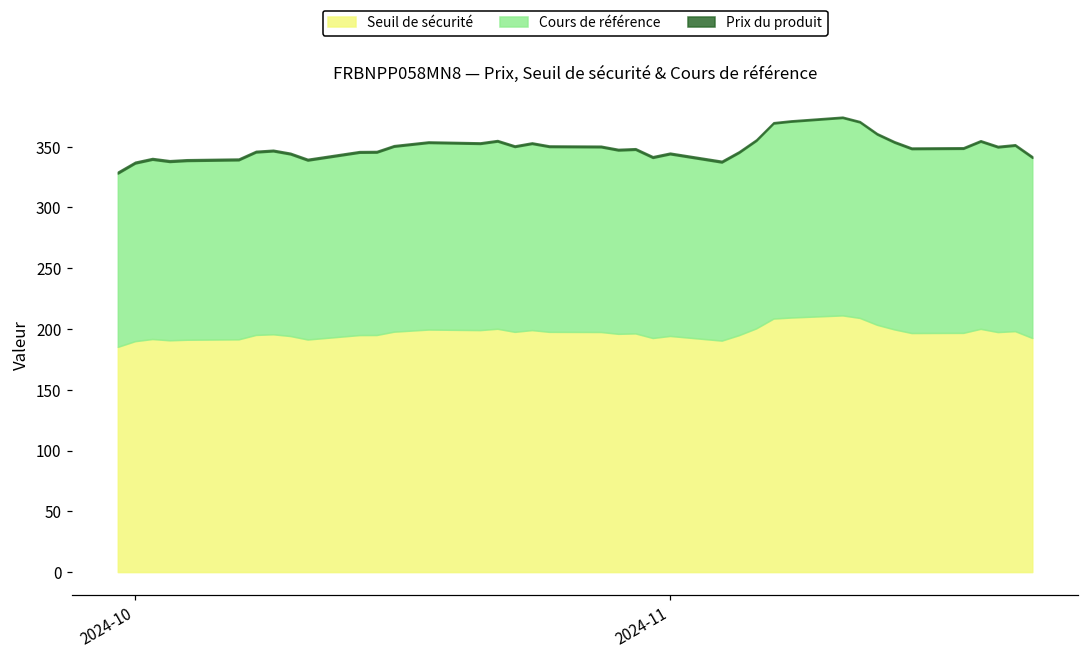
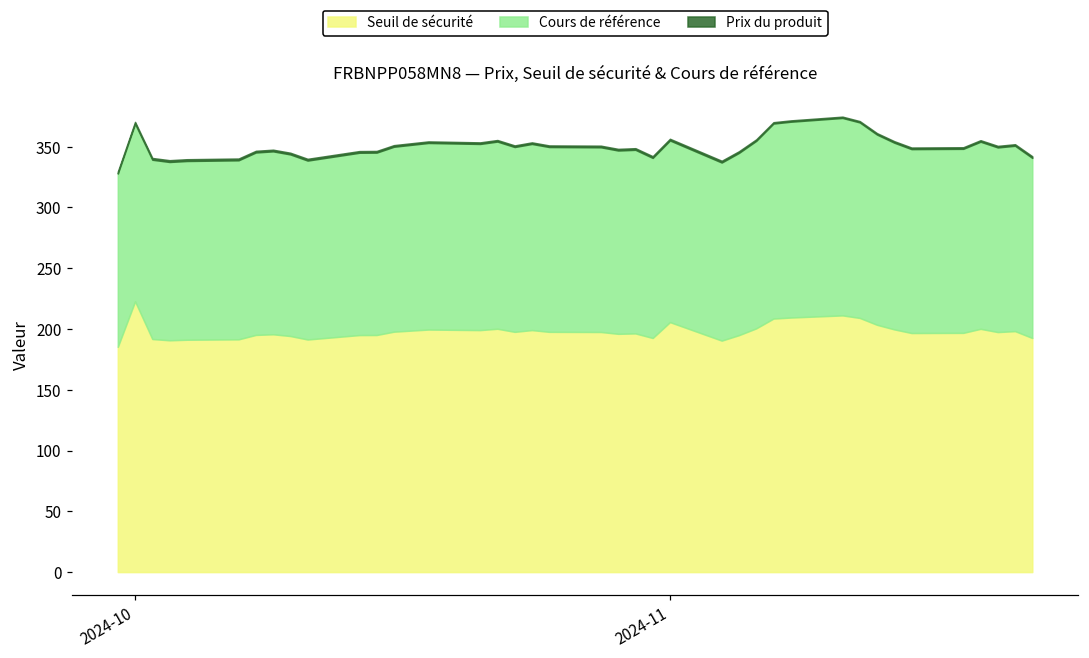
Seuil de sécurité, 2024-10: 190 -> 223
Seuil de sécurité, 2024-11: 194 -> 206
